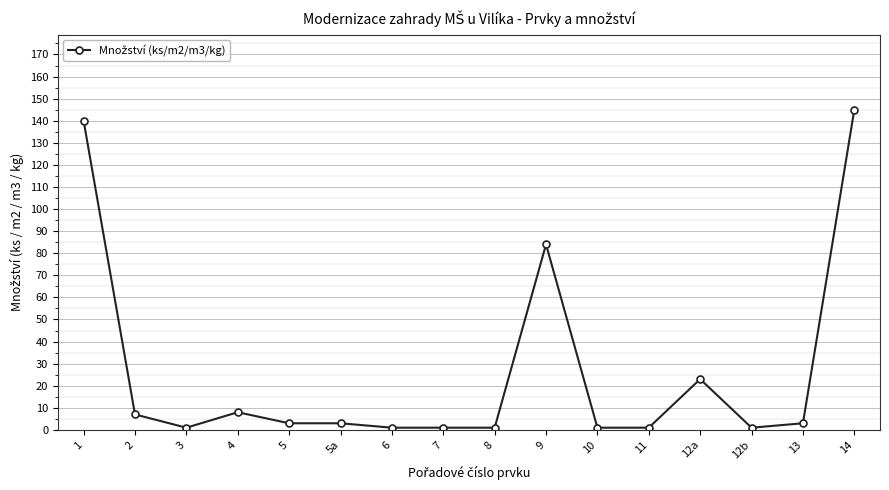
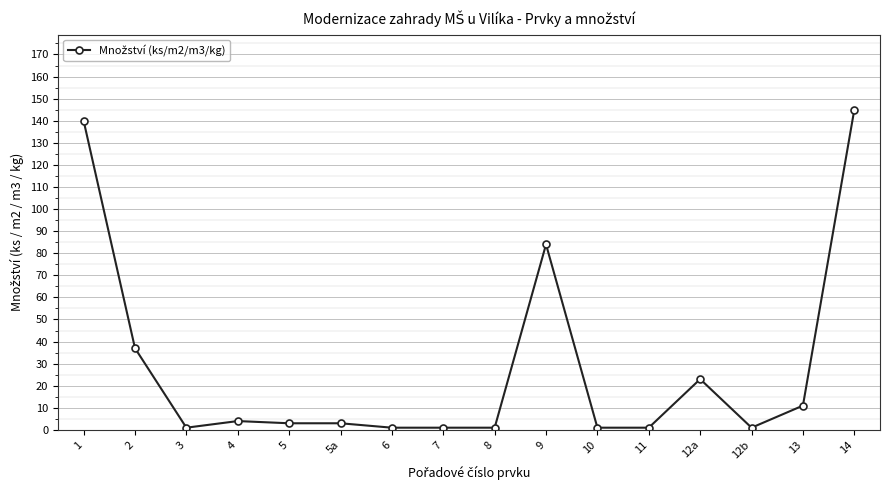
2: 7 -> 37
4: 8 -> 4
13: 3 -> 11
